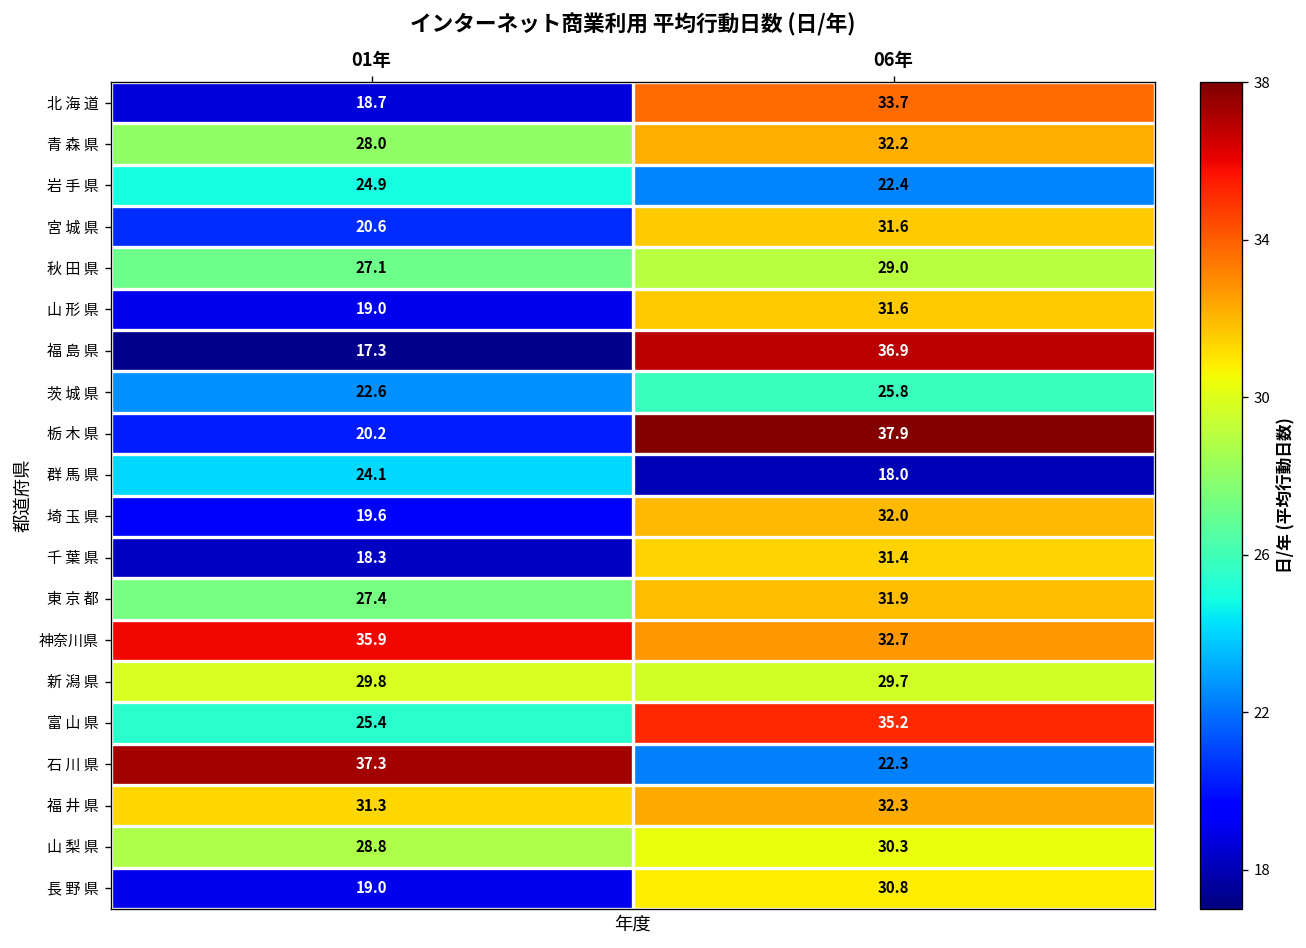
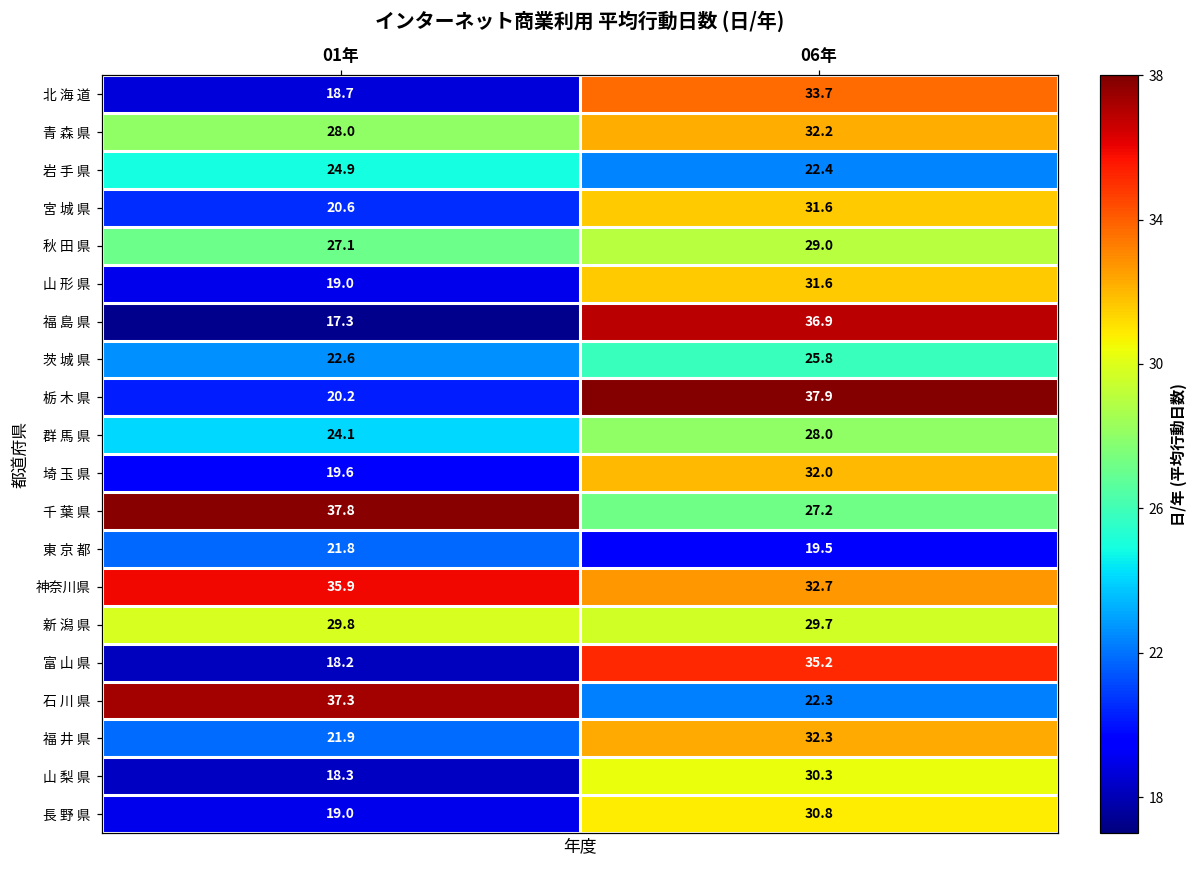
群 馬 県, 06年: 18.0 -> 28.0
千 葉 県, 01年: 18.3 -> 37.8
千 葉 県, 06年: 31.4 -> 27.2
東 京 都, 01年: 27.4 -> 21.8
東 京 都, 06年: 31.9 -> 19.5
富 山 県, 01年: 25.4 -> 18.2
福 井 県, 01年: 31.3 -> 21.9
山 梨 県, 01年: 28.8 -> 18.3
